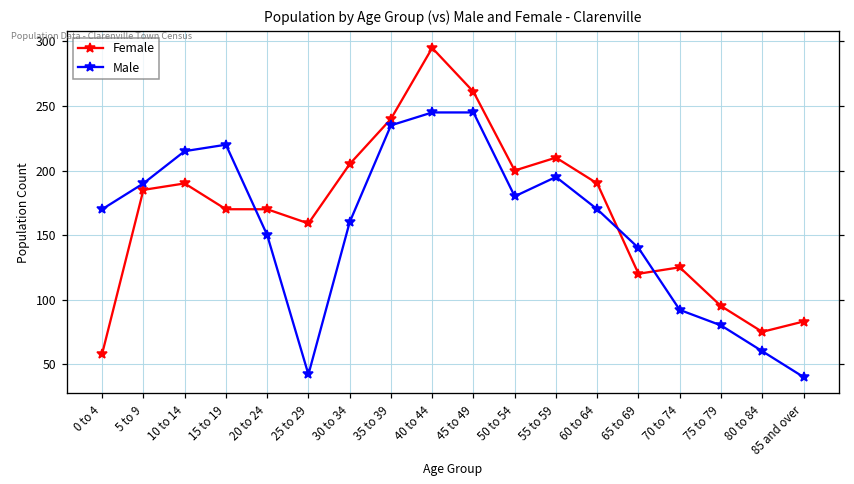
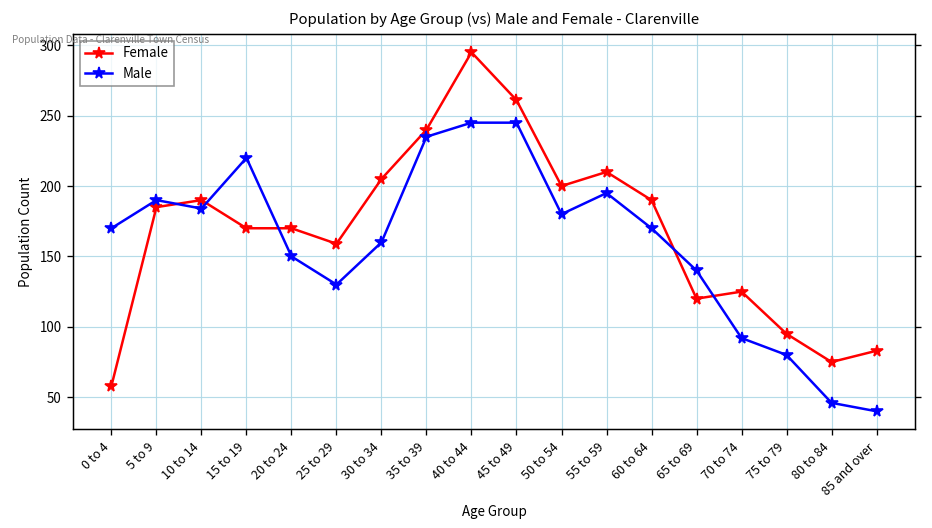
Male, 10 to 14: 215 -> 184
Male, 25 to 29: 42 -> 130
Male, 80 to 84: 60 -> 46
